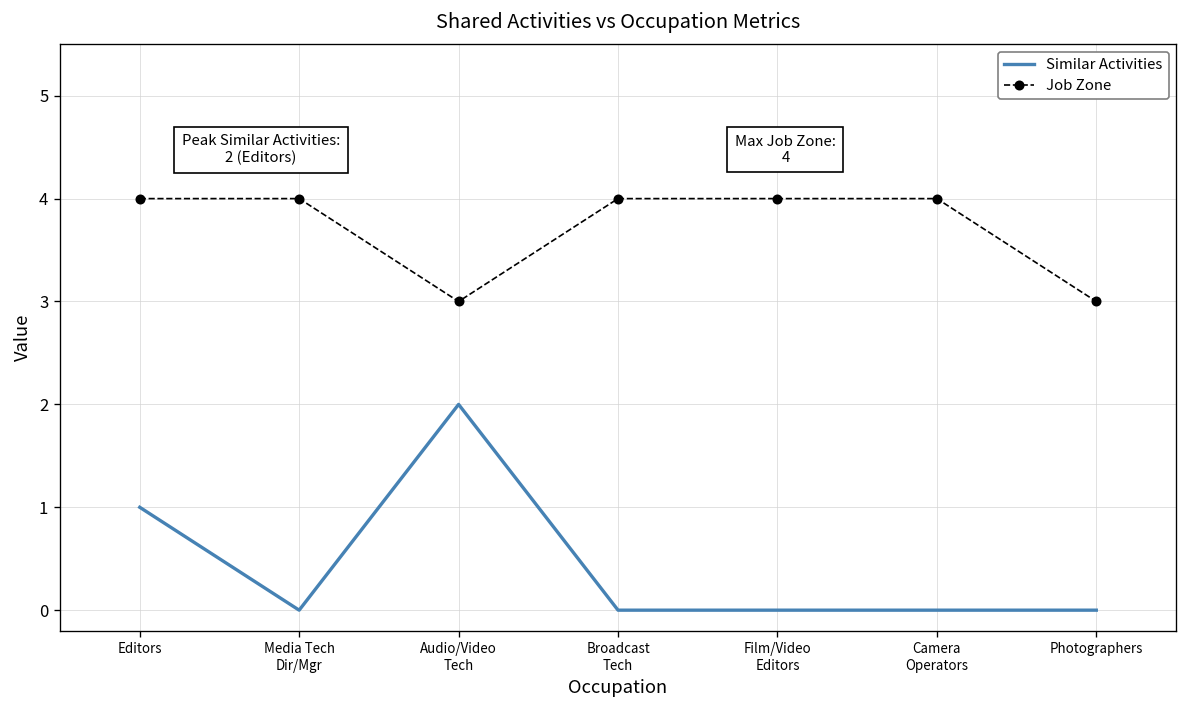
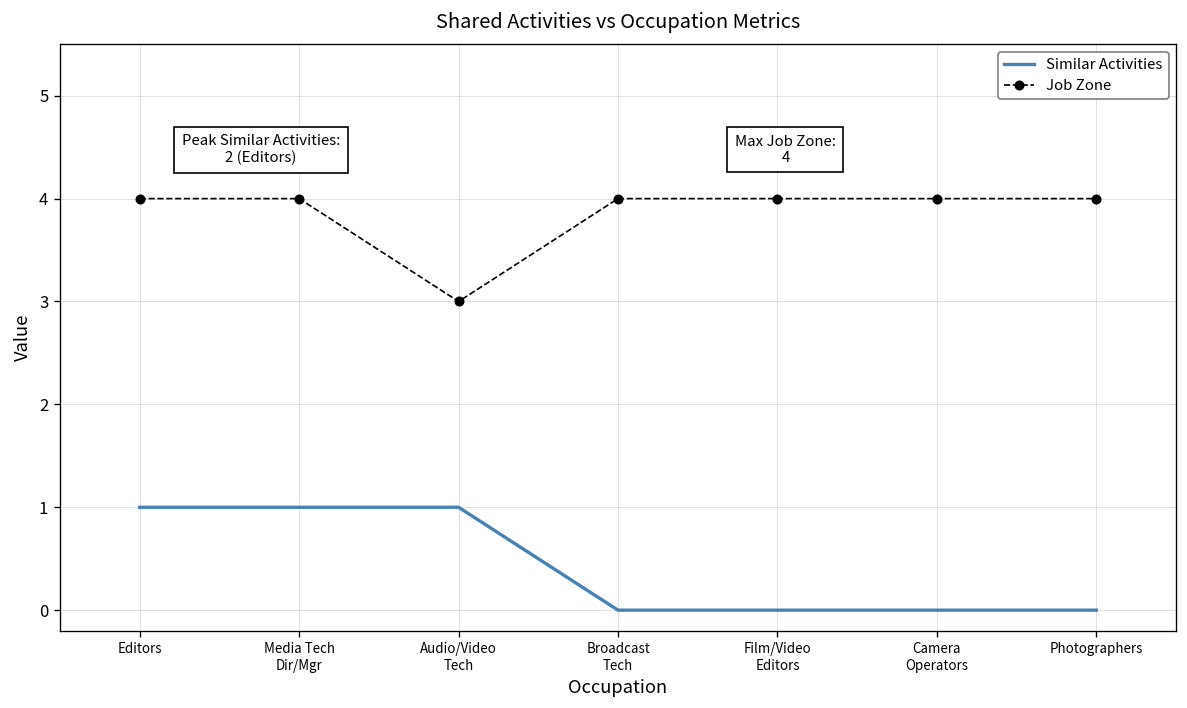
Similar Activities, Media Tech Dir/Mgr: 0 -> 1
Similar Activities, Audio/Video Tech: 2 -> 1
Job Zone, Photographers: 3 -> 4
